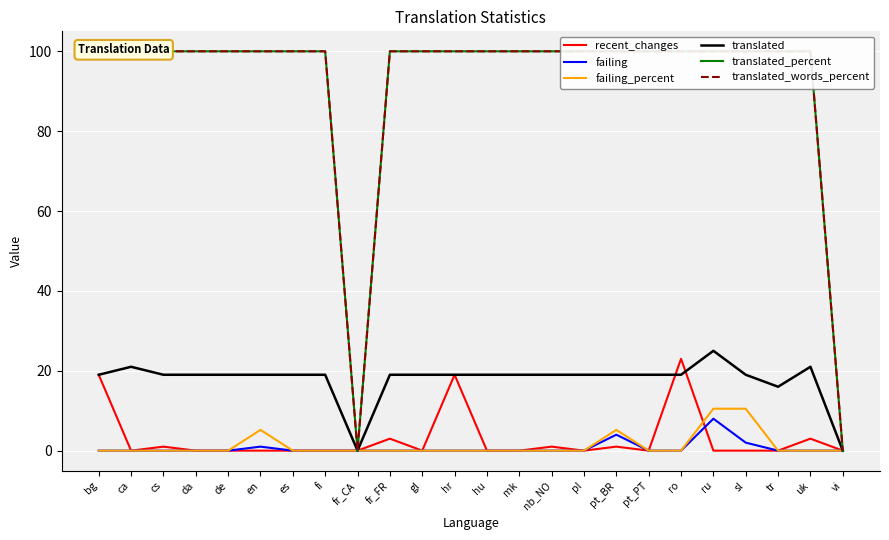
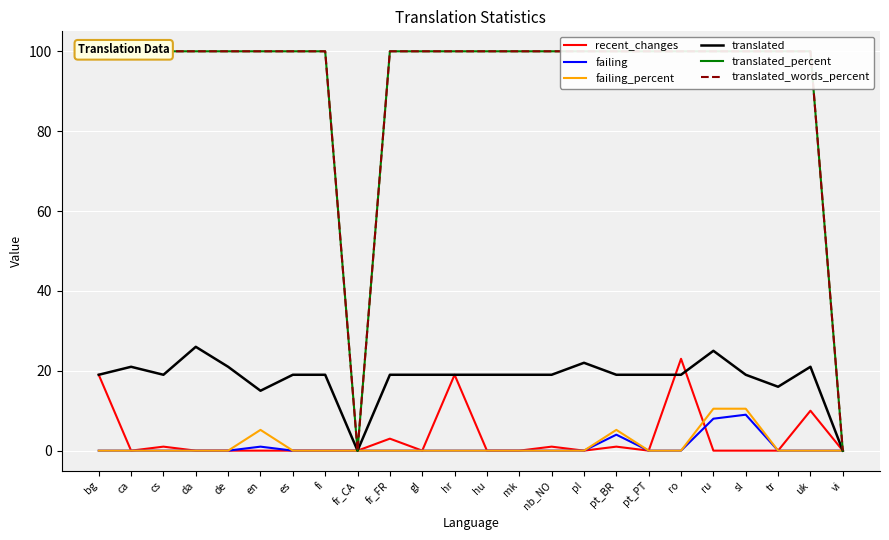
translated, da: 19 -> 26
translated, de: 19 -> 21
translated, en: 19 -> 15
translated, pl: 19 -> 22
failing, sl: 2 -> 9
recent_changes, uk: 3 -> 10
